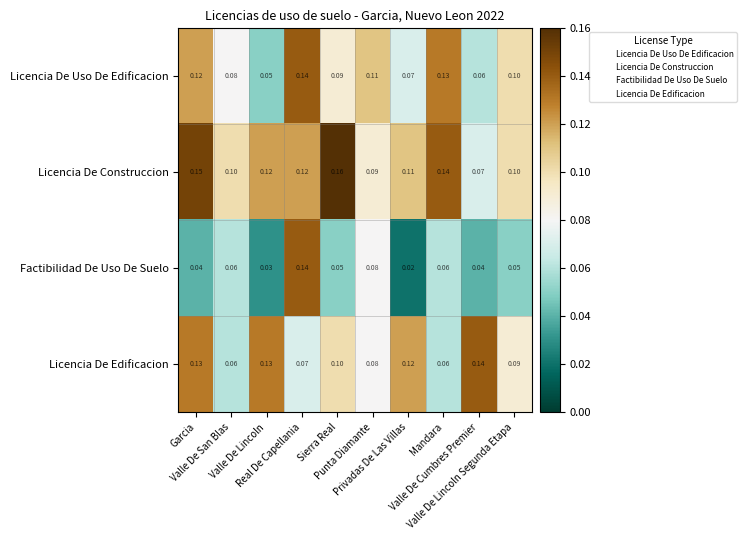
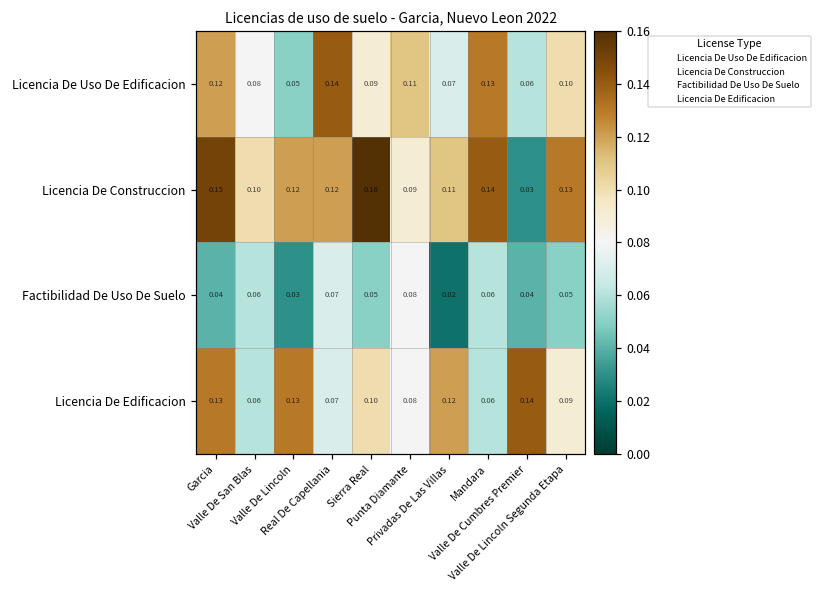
Licencia De Construccion, Valle De Cumbres Premier: 0.07 -> 0.03
Licencia De Construccion, Valle De Lincoln Segunda Etapa: 0.10 -> 0.13
Factibilidad De Uso De Suelo, Real De Capellania: 0.14 -> 0.07
